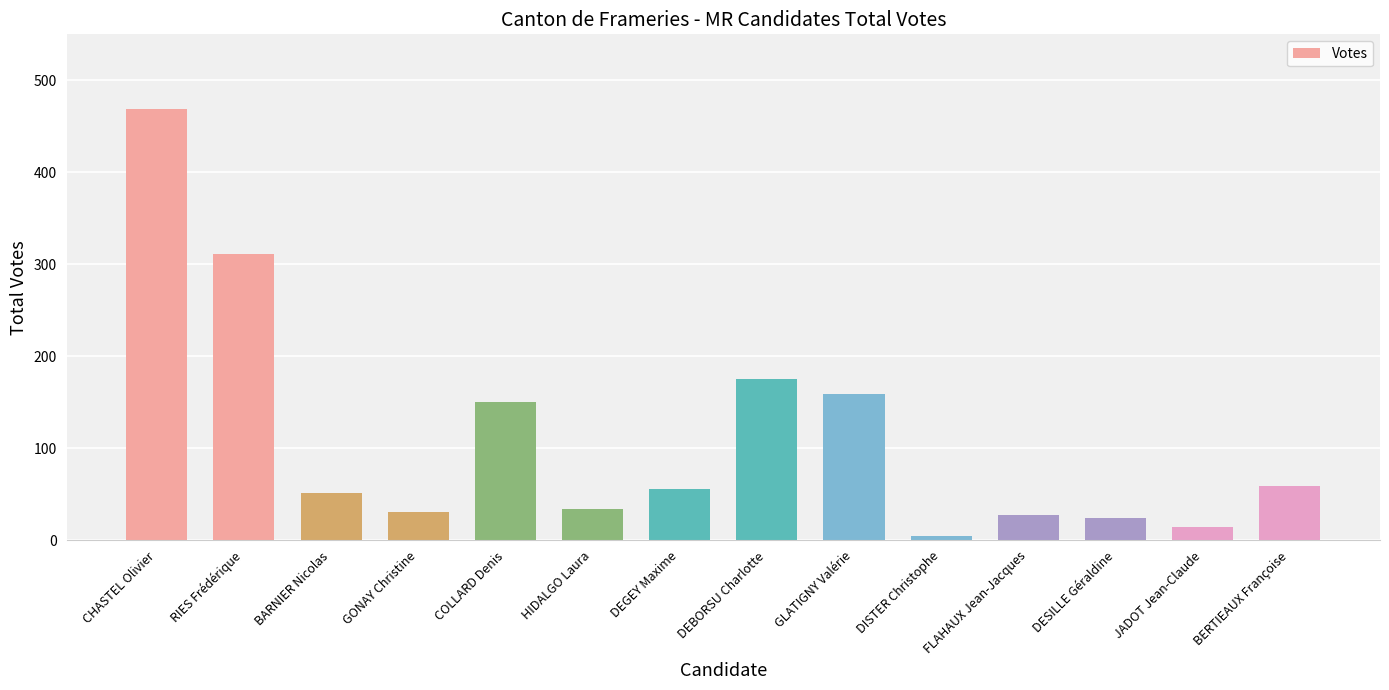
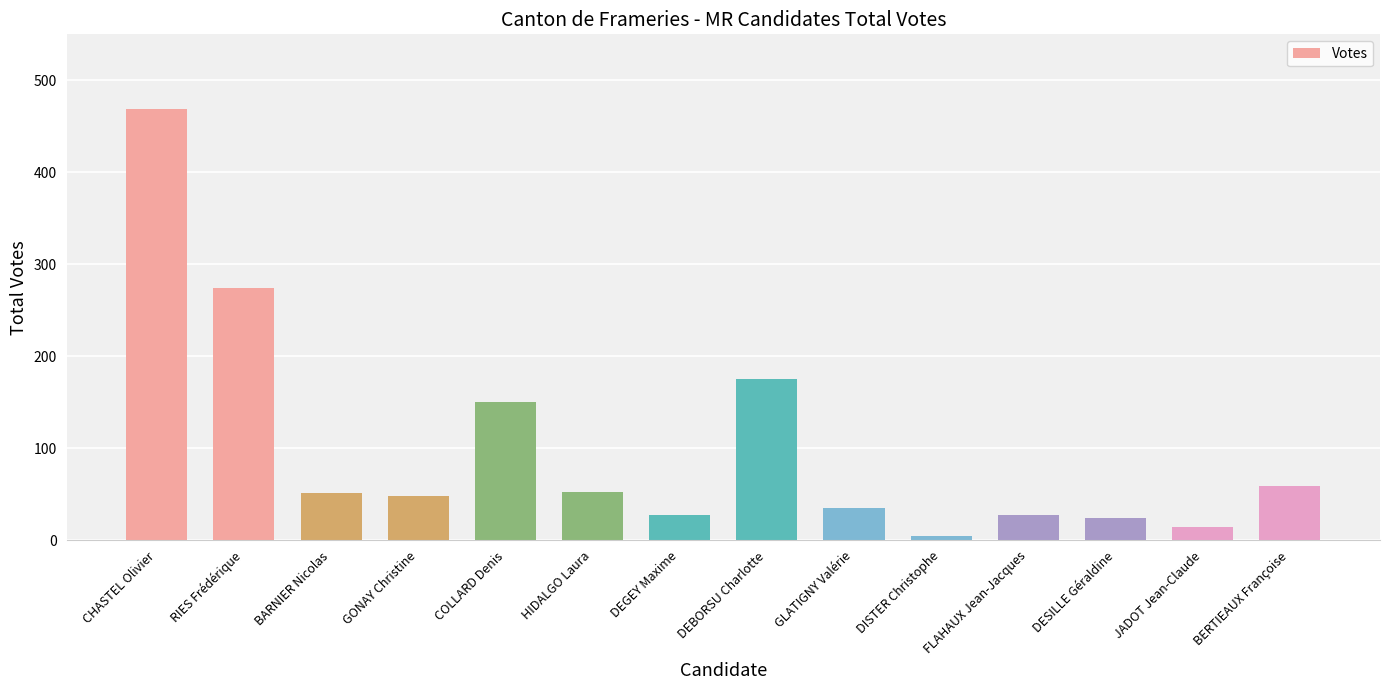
RIES Frédérique: 310 -> 270
GONAY Christine: 30 -> 50
HIDALGO Laura: 30 -> 50
DEGEY Maxime: 60 -> 30
GLATIGNY Valérie: 160 -> 40
